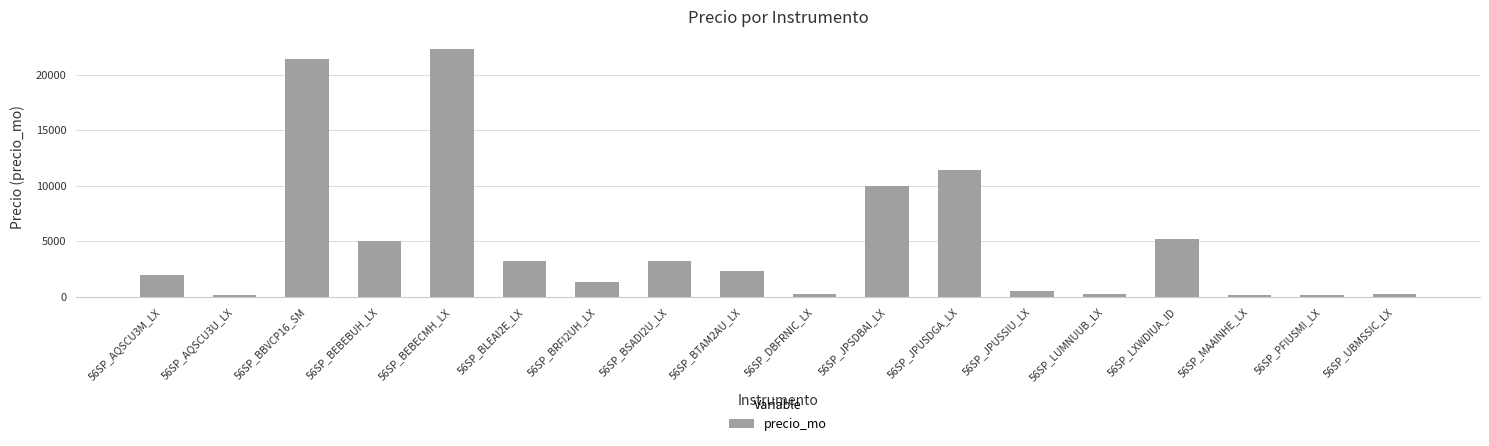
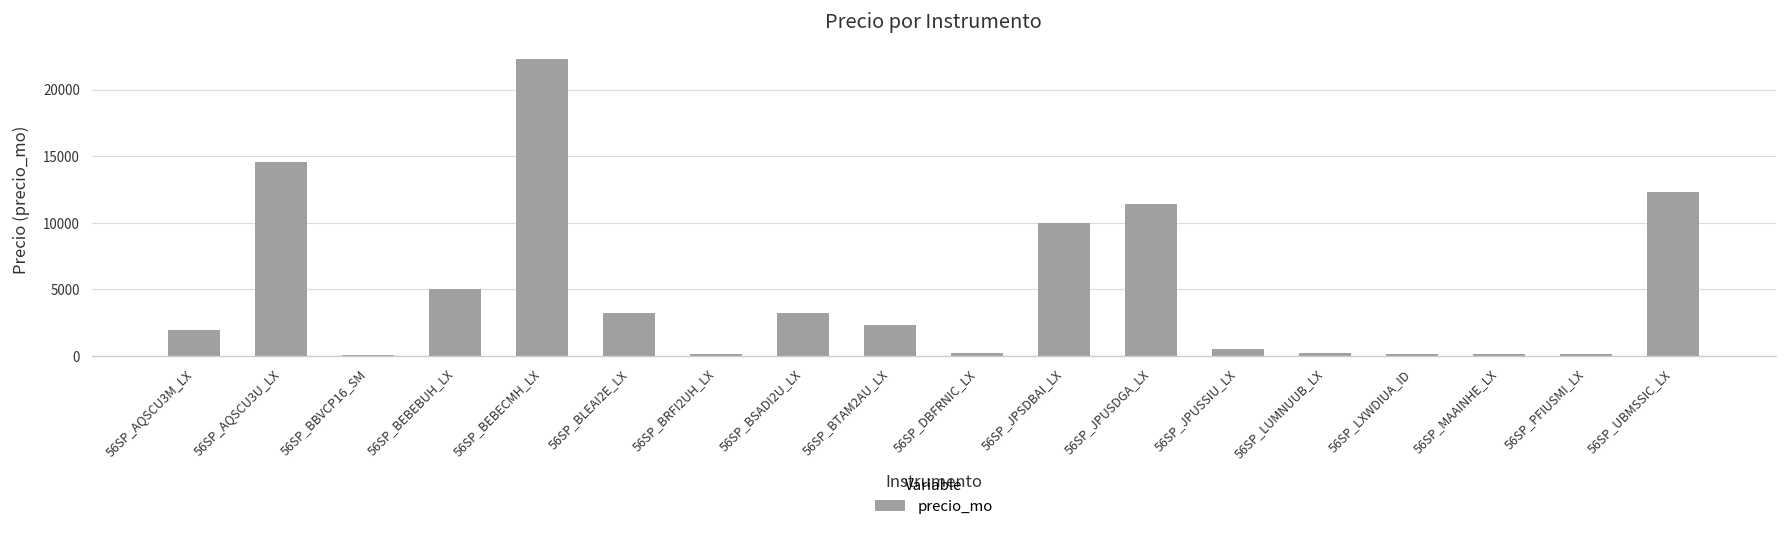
56SP_AQSCU3U_LX: 200 -> 14600
56SP_BBVCP16_SM: 21500 -> 0
56SP_BRFI2UH_LX: 1300 -> 100
56SP_LXWDIUA_ID: 5200 -> 100
56SP_UBMSSIC_LX: 300 -> 12300
